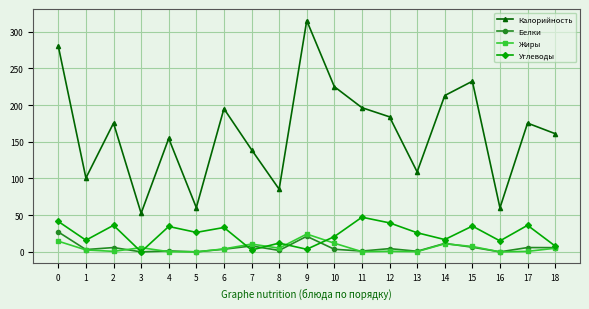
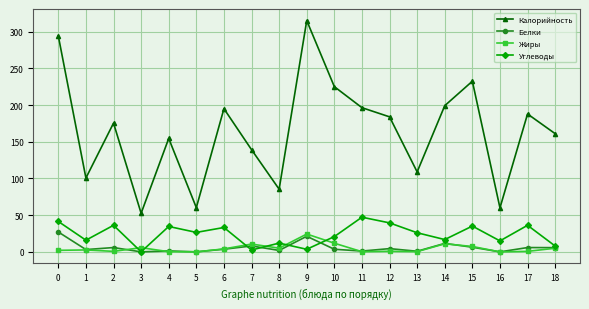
Калорийность, 0: 280 -> 290
Жиры, 0: 10 -> 0
Калорийность, 14: 210 -> 200
Калорийность, 17: 180 -> 190
